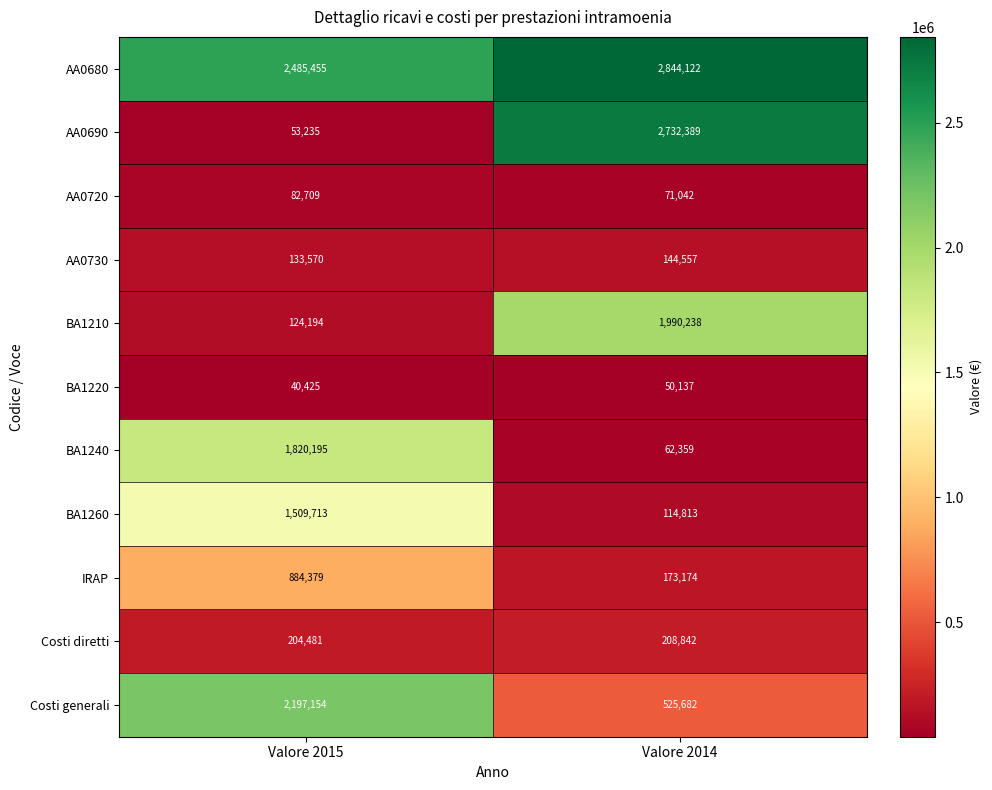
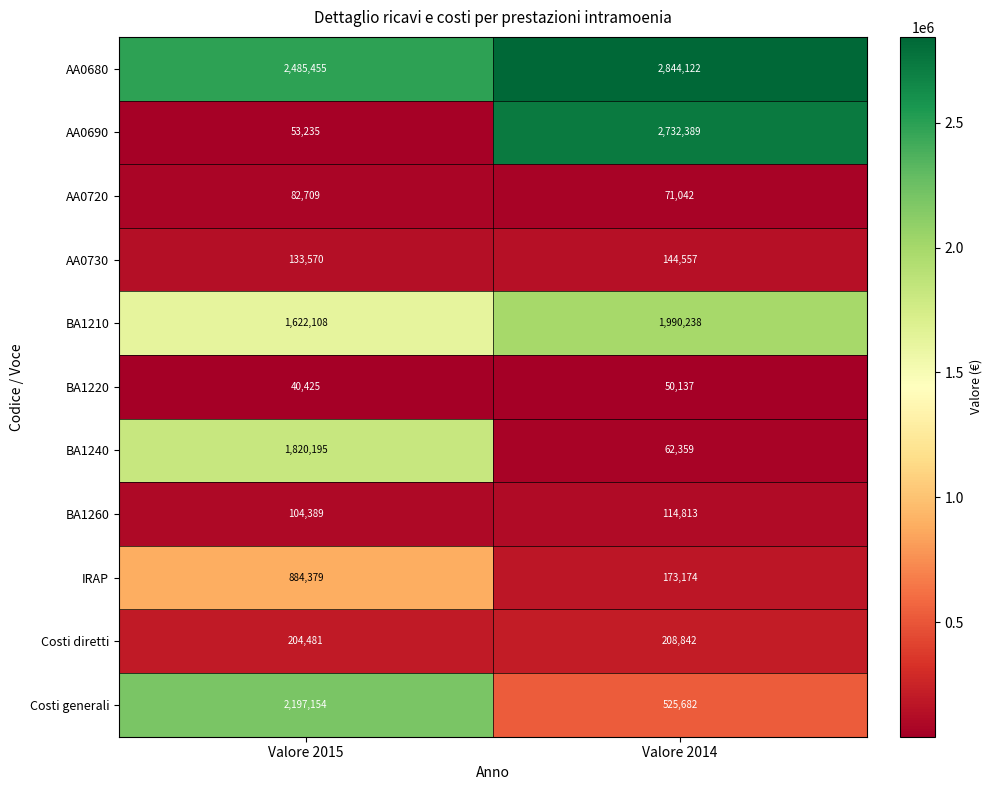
BA1210, Valore 2015: 124,194 -> 1,622,108
BA1260, Valore 2015: 1,509,713 -> 104,389
